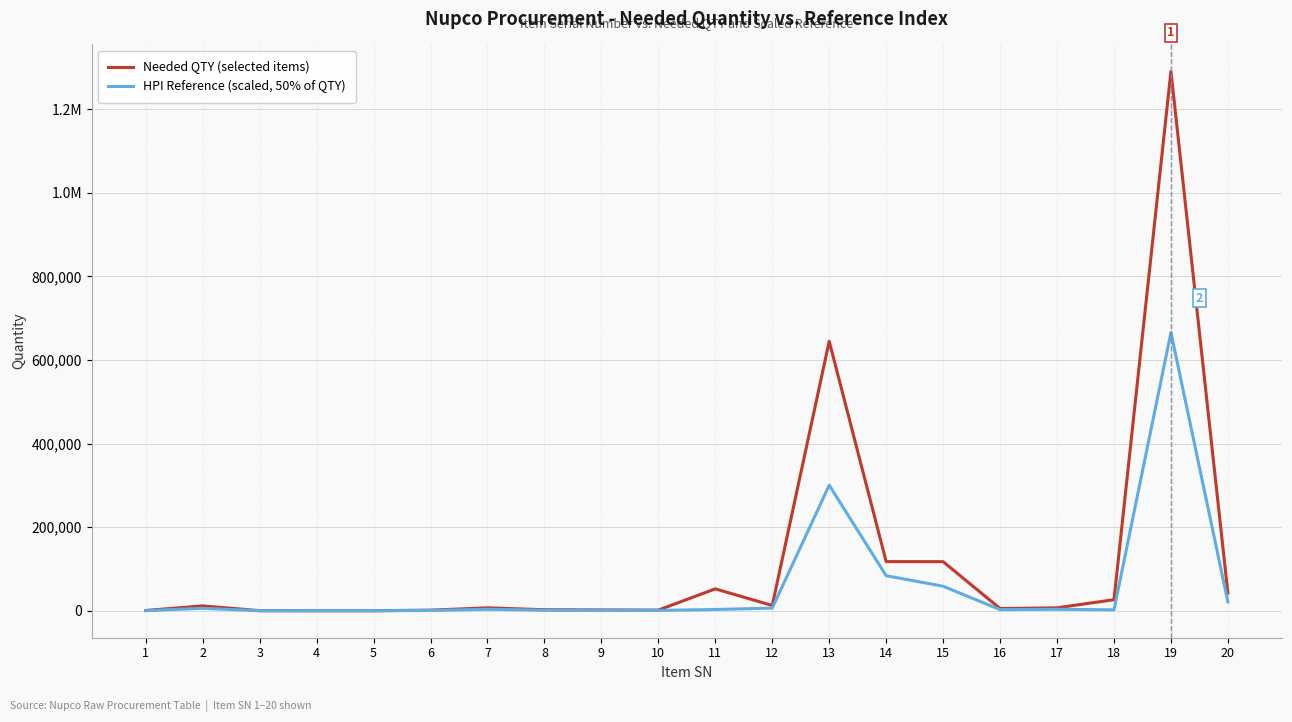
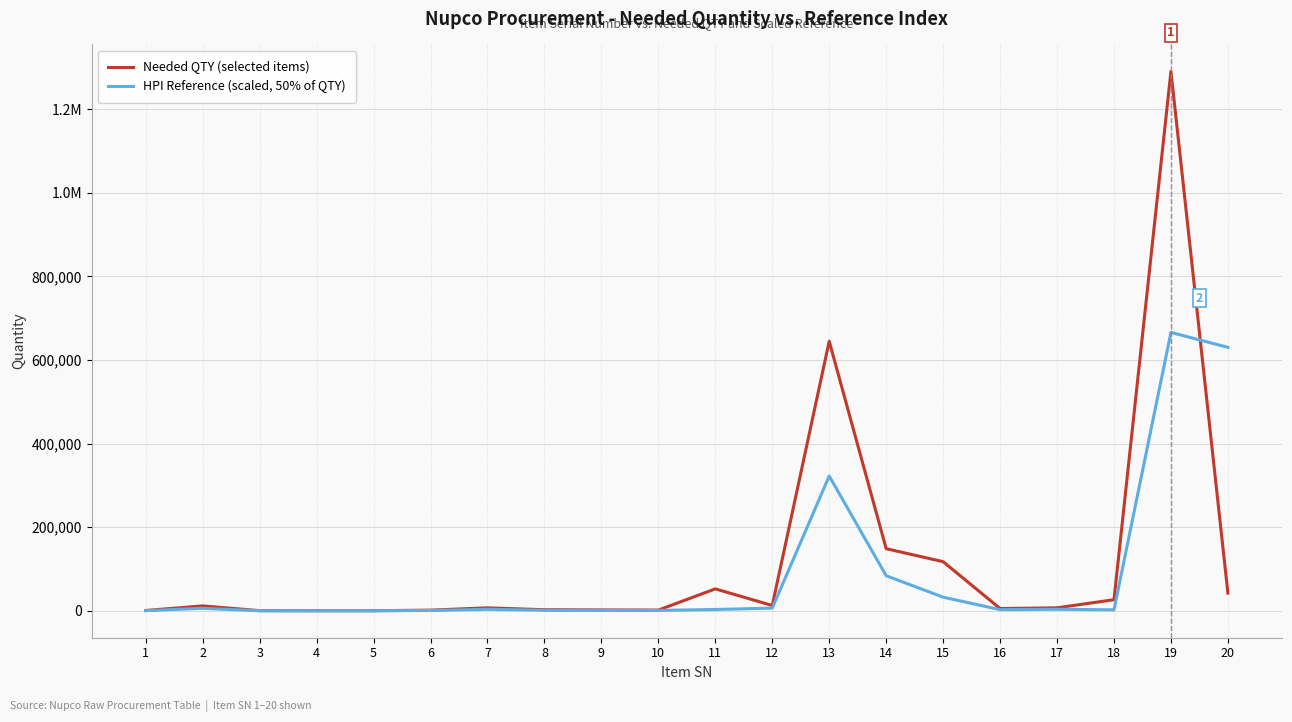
HPI Reference (scaled, 50% of QTY), 13: 300,000 -> 320,000
Needed QTY (selected items), 14: 120,000 -> 150,000
HPI Reference (scaled, 50% of QTY), 15: 60,000 -> 30,000
HPI Reference (scaled, 50% of QTY), 20: 20,000 -> 630,000
